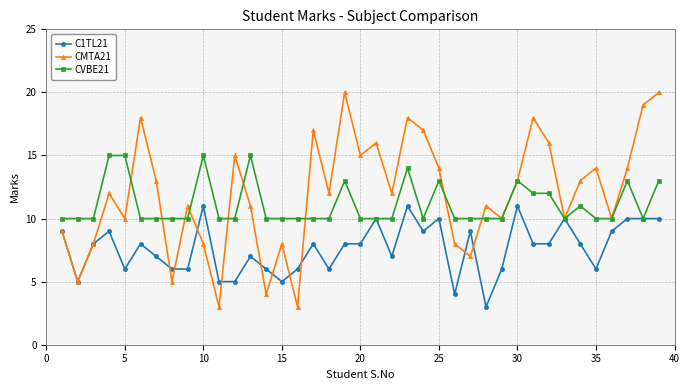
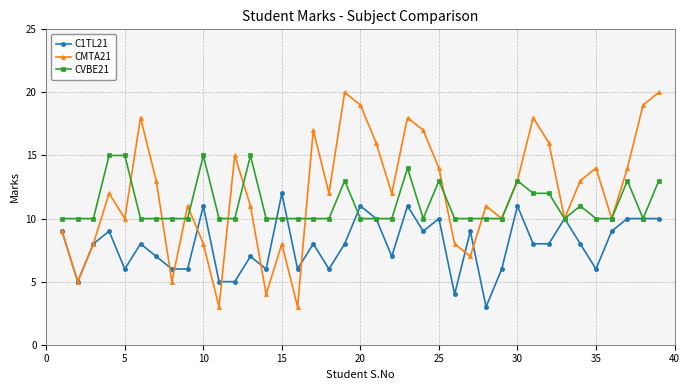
C1TL21, 15: 5 -> 12
C1TL21, 20: 8 -> 11
CMTA21, 20: 15 -> 19
